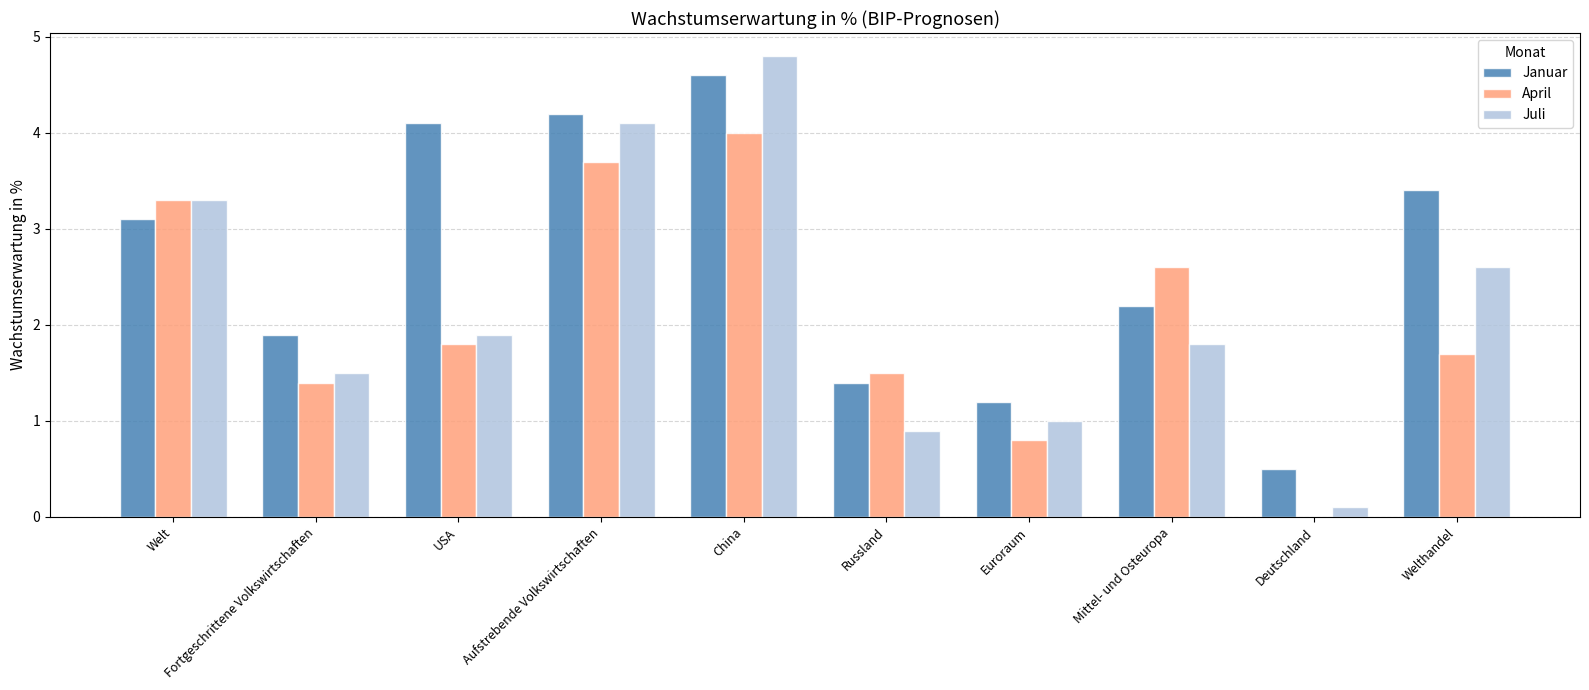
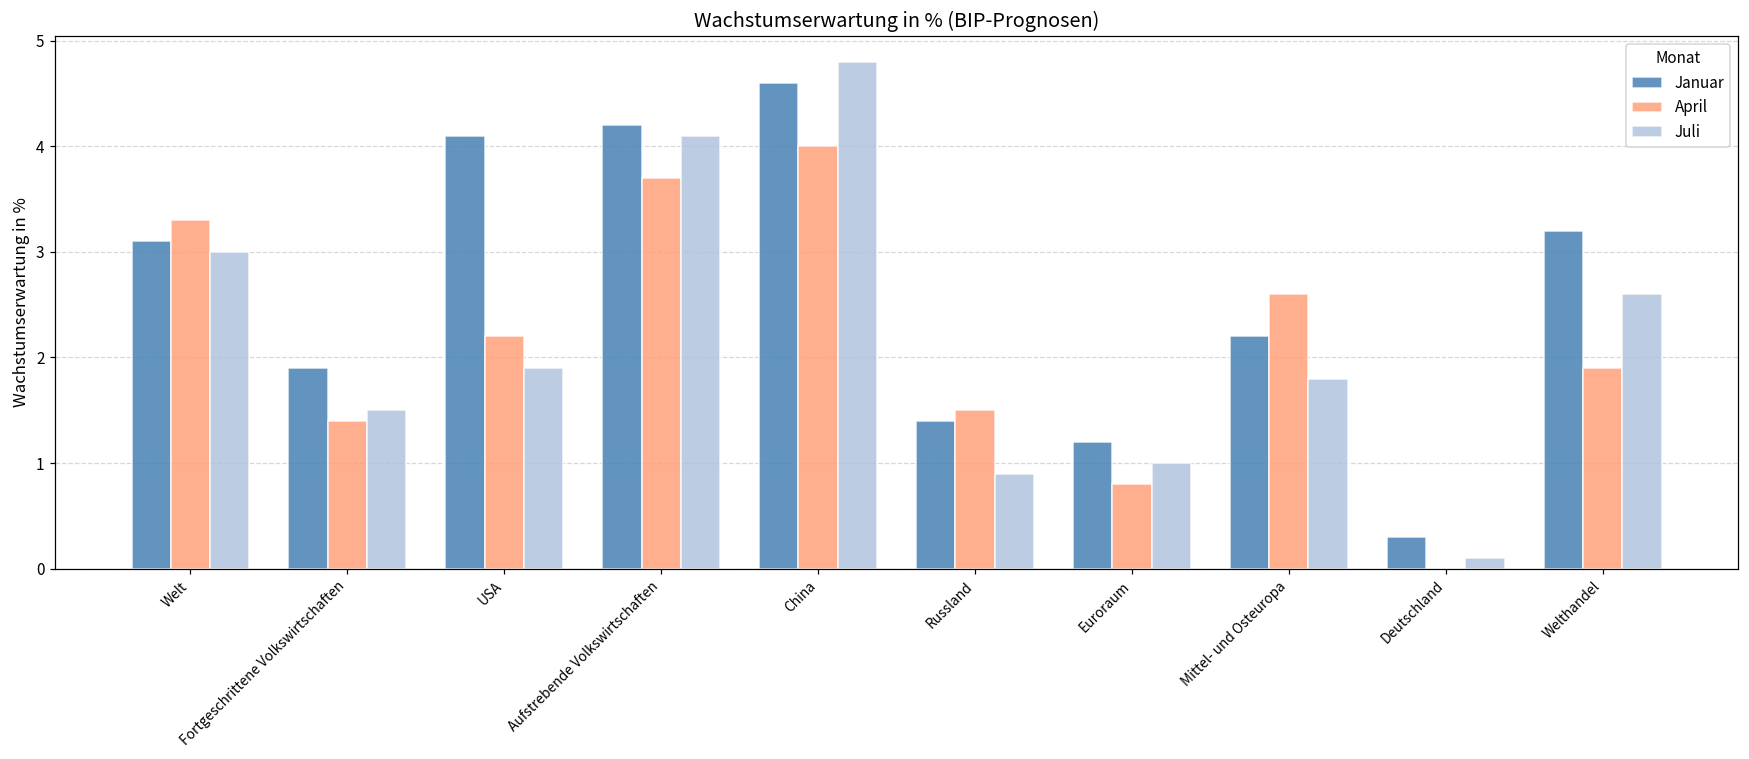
Juli, Welt: 3.3 -> 3.0
April, USA: 1.8 -> 2.2
Januar, Deutschland: 0.5 -> 0.3
Januar, Welthandel: 3.4 -> 3.2
April, Welthandel: 1.7 -> 1.9
